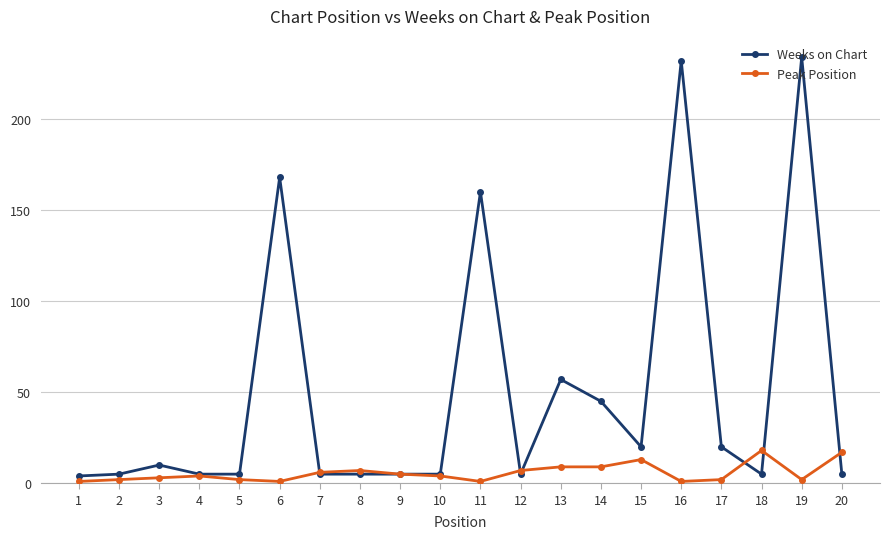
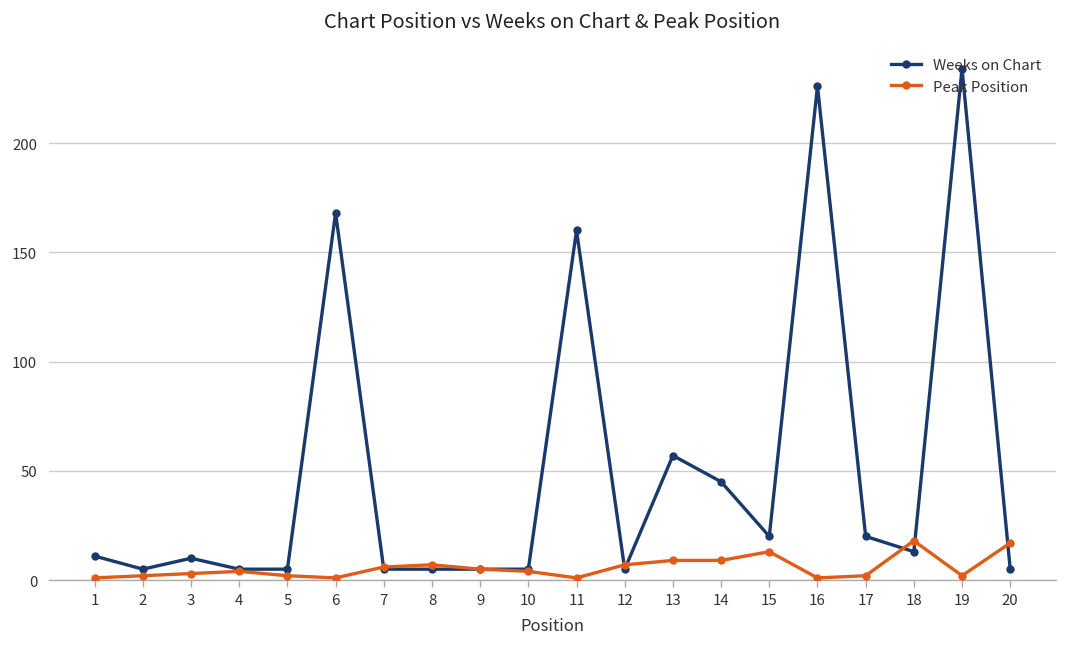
Weeks on Chart, 1: 4 -> 11
Weeks on Chart, 16: 232 -> 226
Weeks on Chart, 18: 5 -> 13
